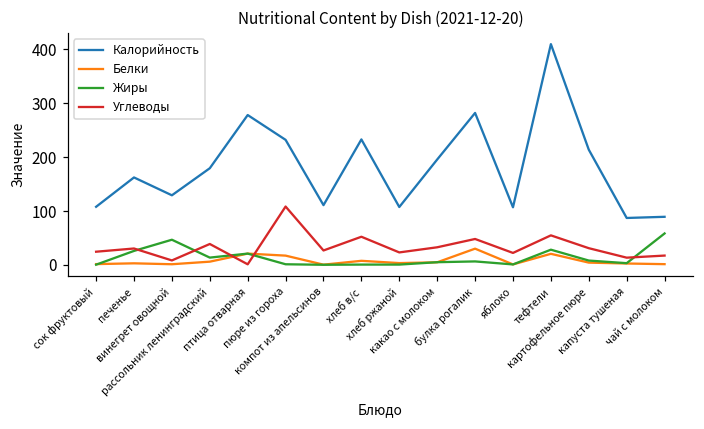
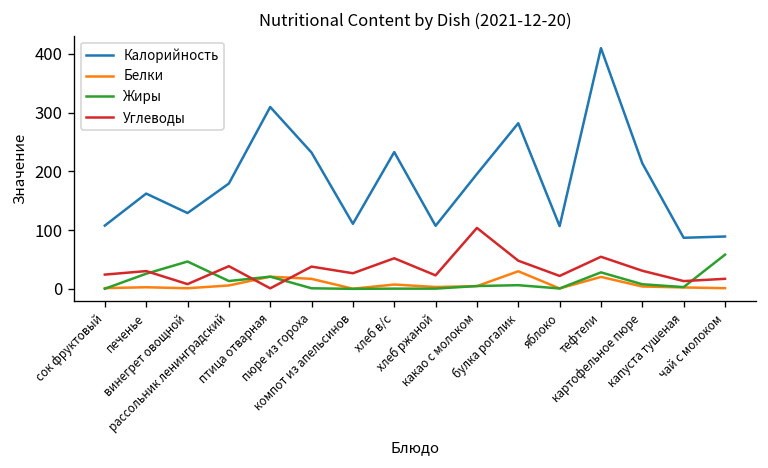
Калорийность, птица отварная: 280 -> 310
Углеводы, пюре из гороха: 110 -> 40
Углеводы, какао с молоком: 30 -> 100
